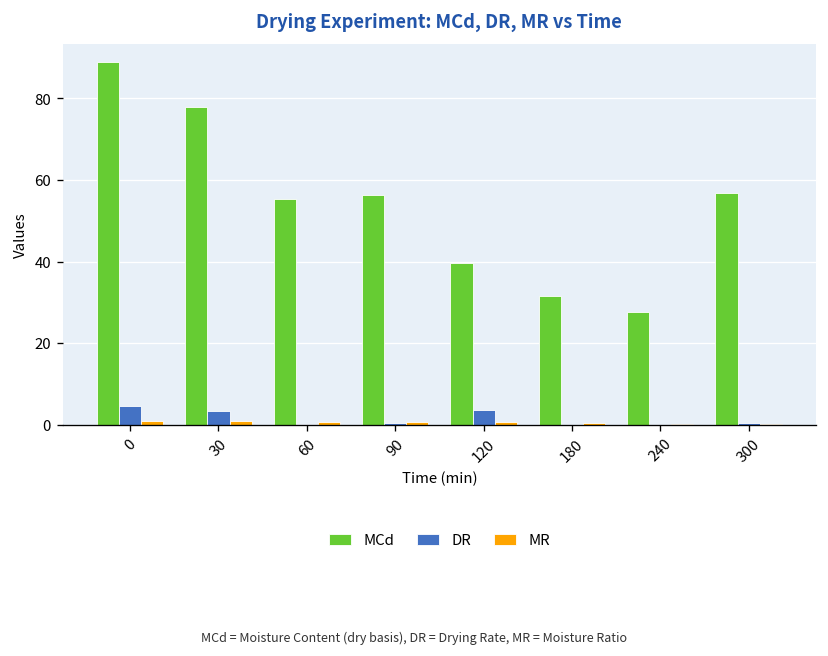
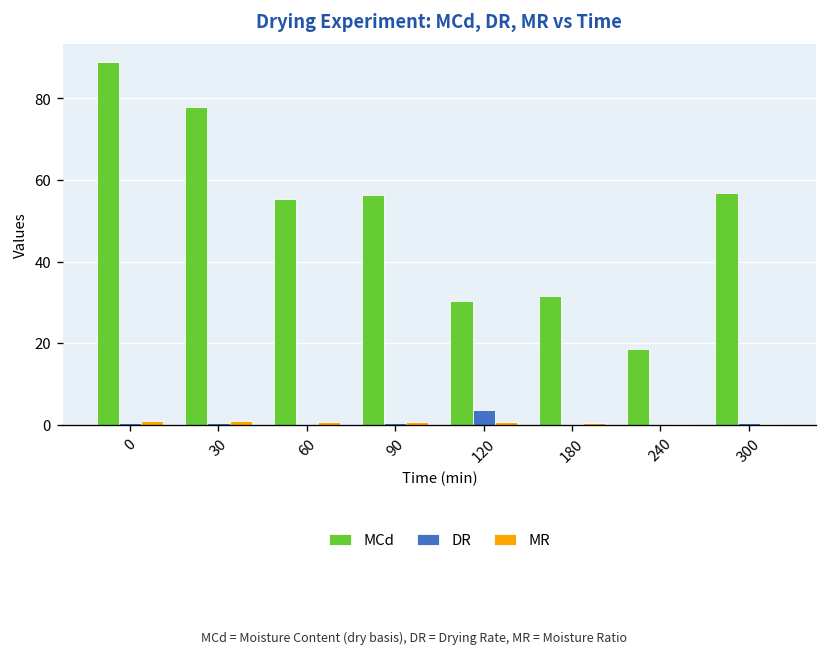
DR, 0: 5 -> 0
DR, 30: 3 -> 0
MCd, 120: 40 -> 30
MCd, 240: 28 -> 19
